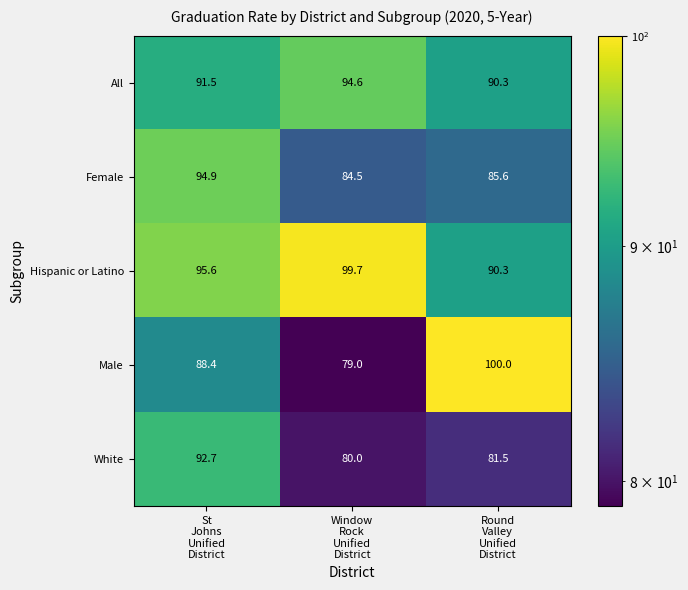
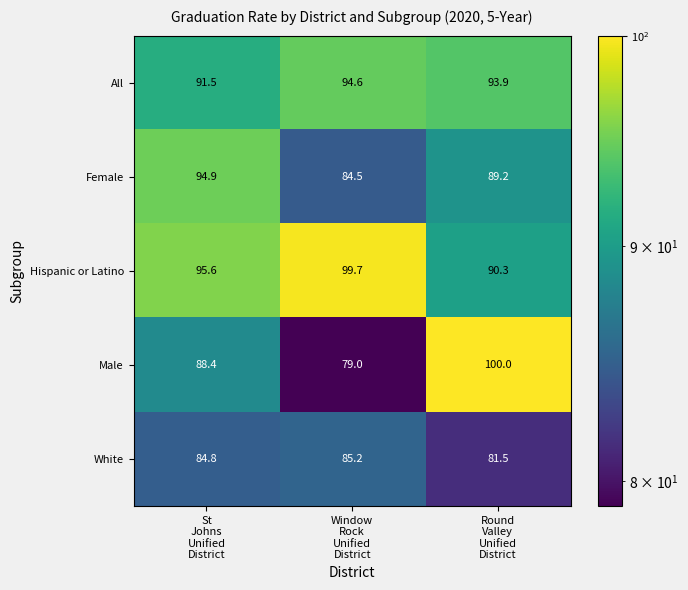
All, Round Valley Unified District: 90.3 -> 93.9
Female, Round Valley Unified District: 85.6 -> 89.2
White, St Johns Unified District: 92.7 -> 84.8
White, Window Rock Unified District: 80.0 -> 85.2
